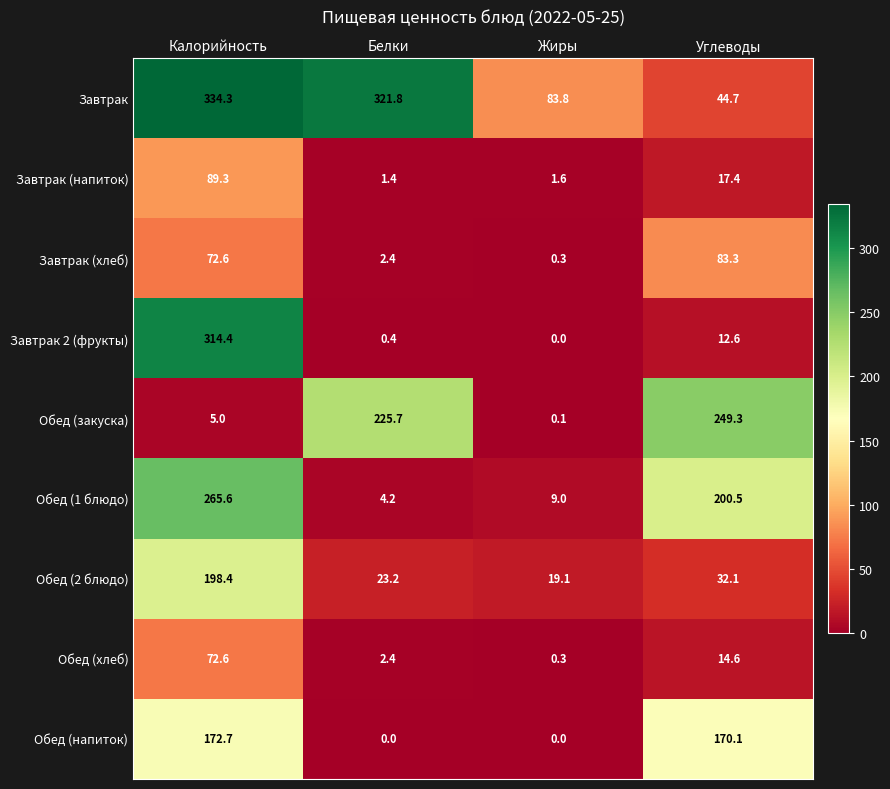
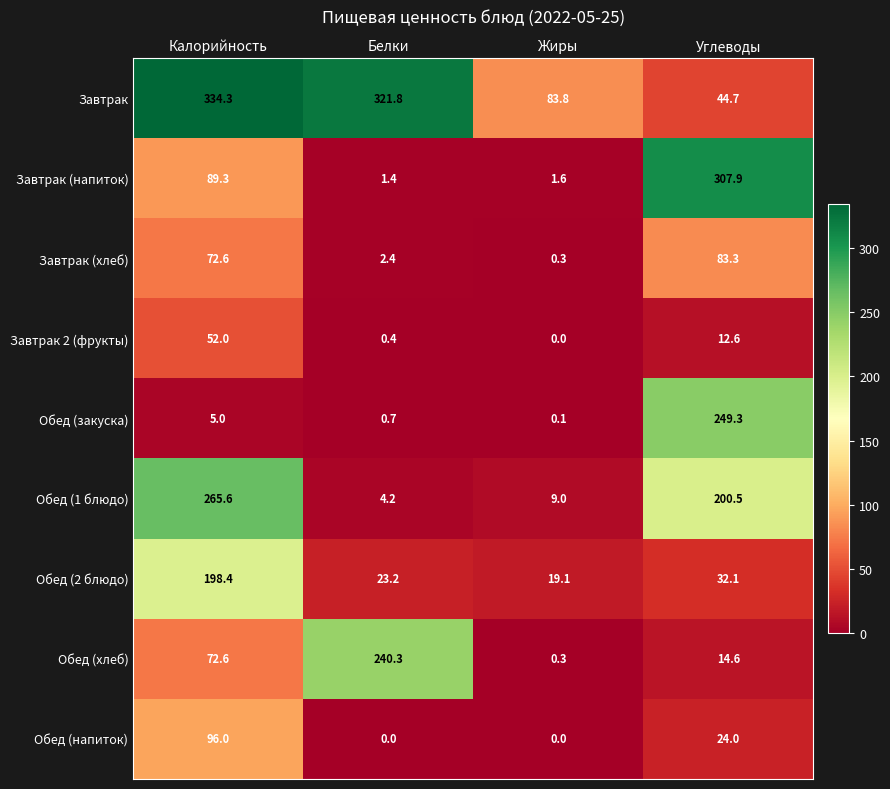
Завтрак (напиток), Углеводы: 17.4 -> 307.9
Завтрак 2 (фрукты), Калорийность: 314.4 -> 52.0
Обед (закуска), Белки: 225.7 -> 0.7
Обед (хлеб), Белки: 2.4 -> 240.3
Обед (напиток), Калорийность: 172.7 -> 96.0
Обед (напиток), Углеводы: 170.1 -> 24.0
